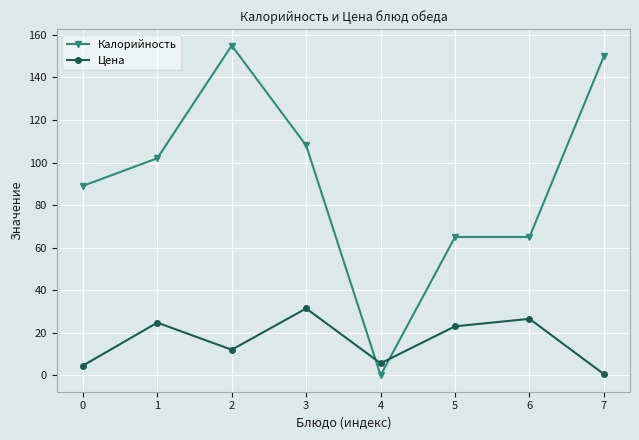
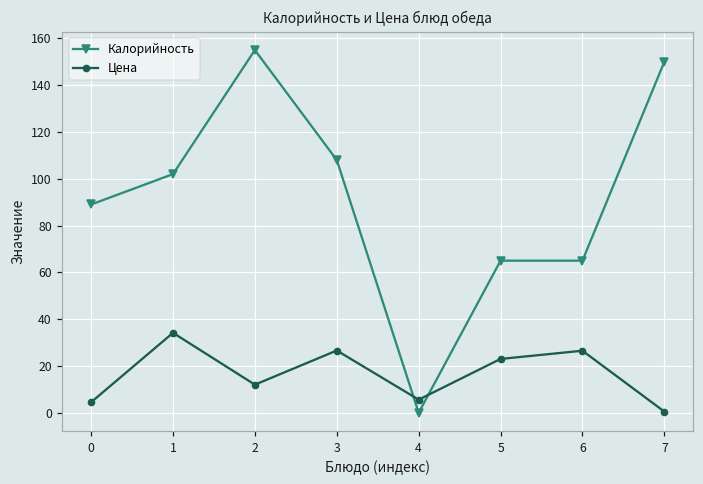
Цена, 1: 25 -> 34
Цена, 3: 31 -> 27
